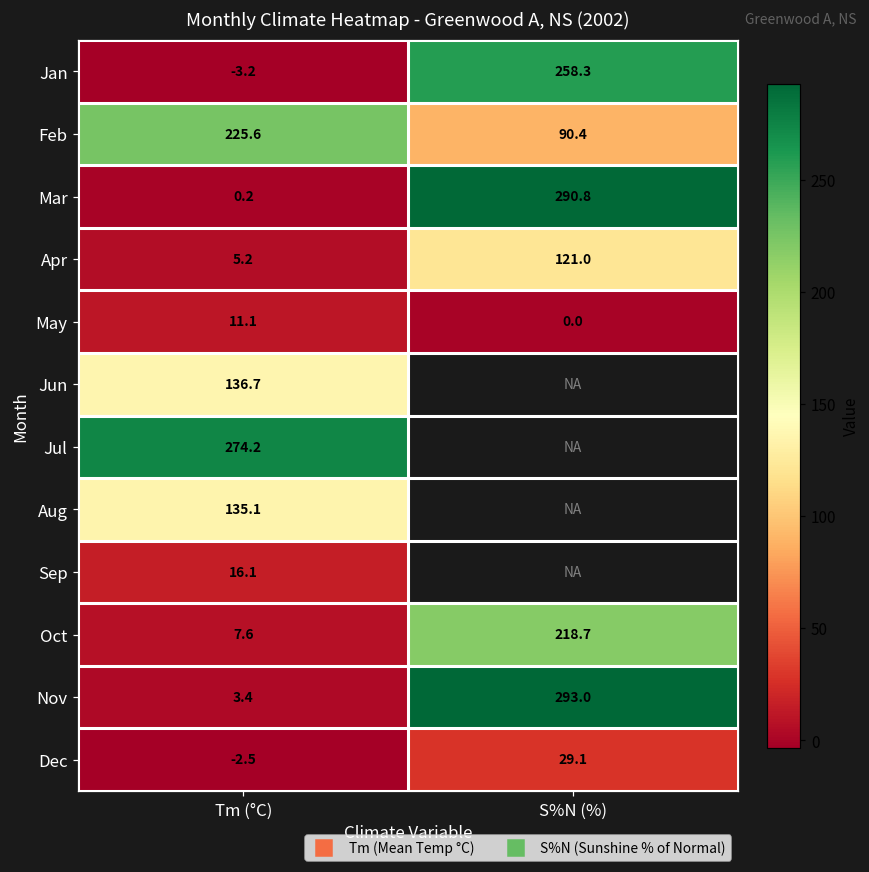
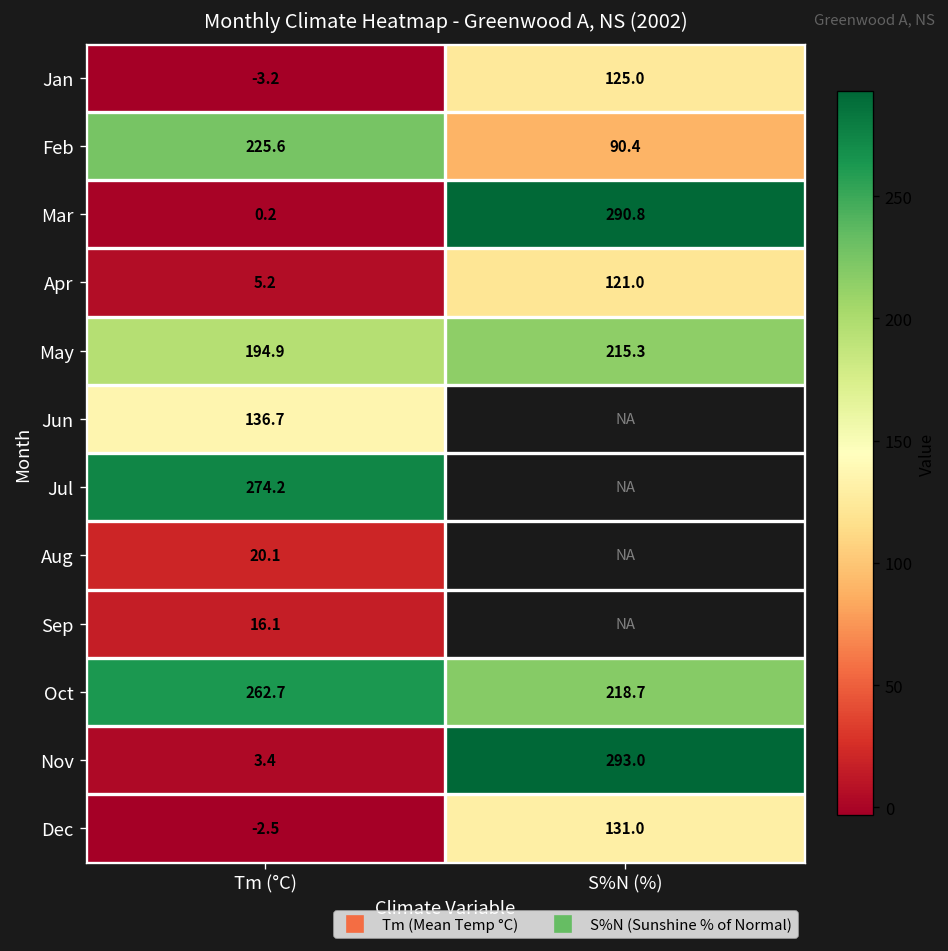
Jan, S%N (%): 258.3 -> 125.0
May, Tm (°C): 11.1 -> 194.9
May, S%N (%): 0.0 -> 215.3
Aug, Tm (°C): 135.1 -> 20.1
Oct, Tm (°C): 7.6 -> 262.7
Dec, S%N (%): 29.1 -> 131.0
